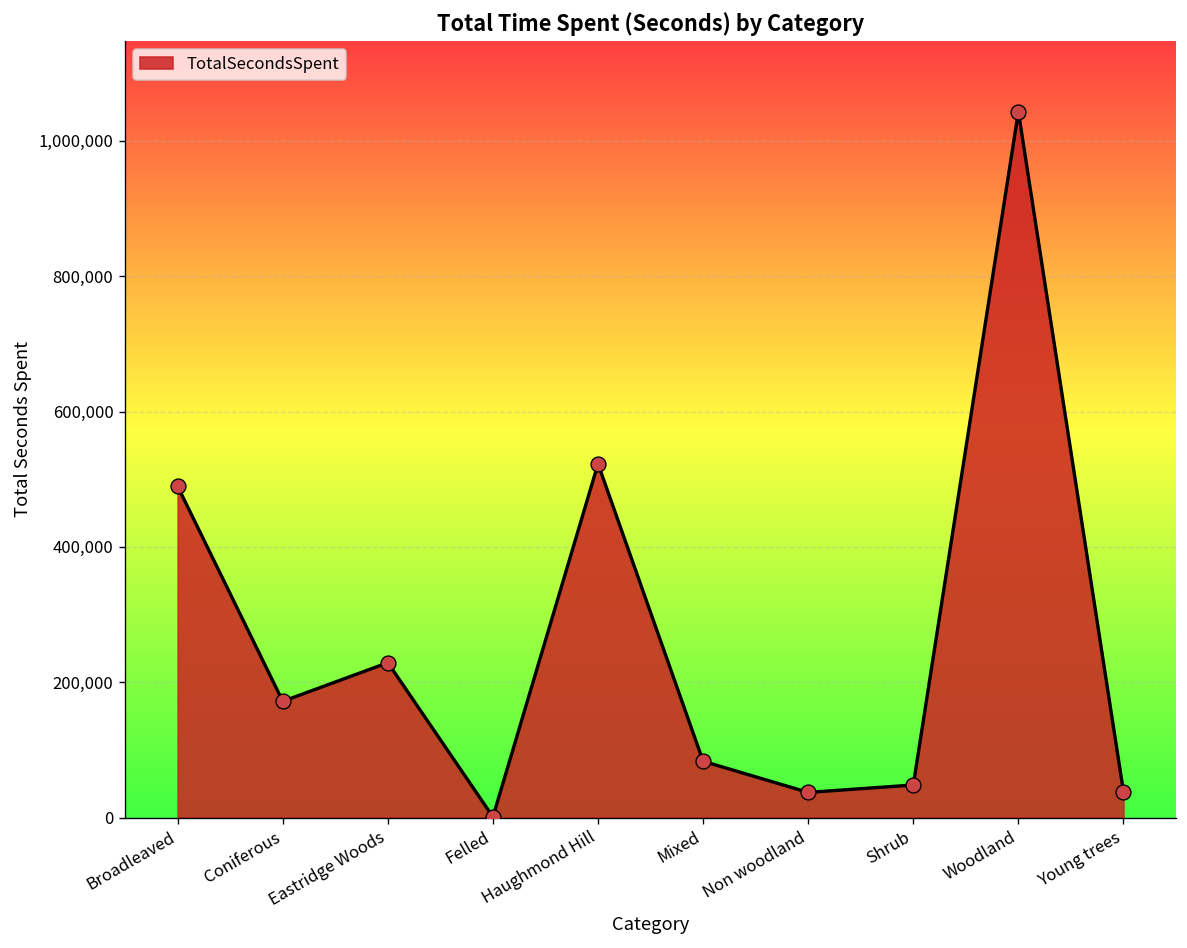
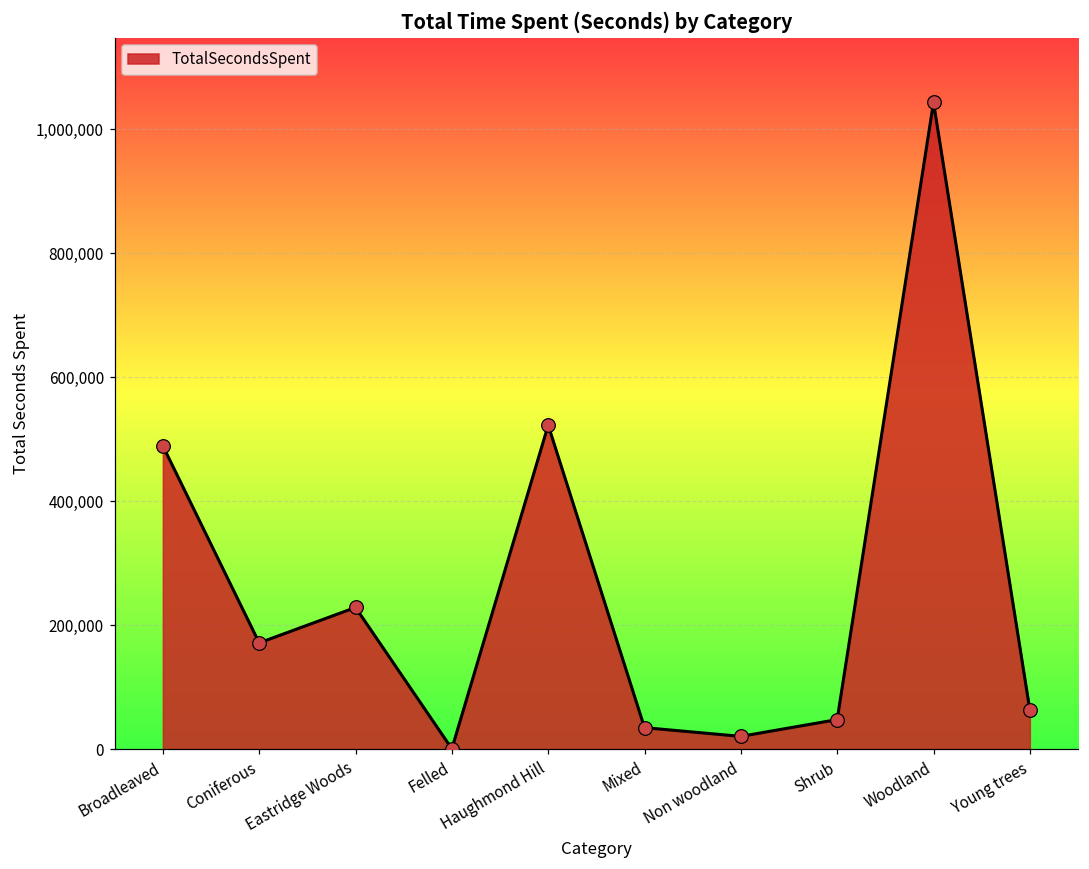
Mixed: 80,000 -> 40,000
Non woodland: 40,000 -> 20,000
Young trees: 40,000 -> 60,000
